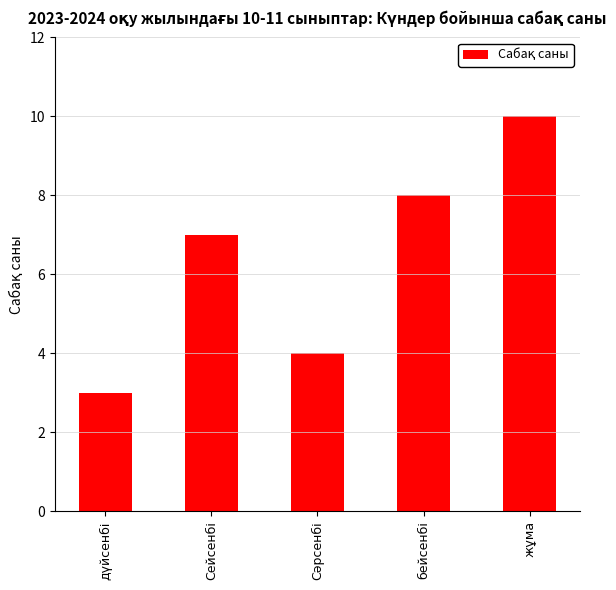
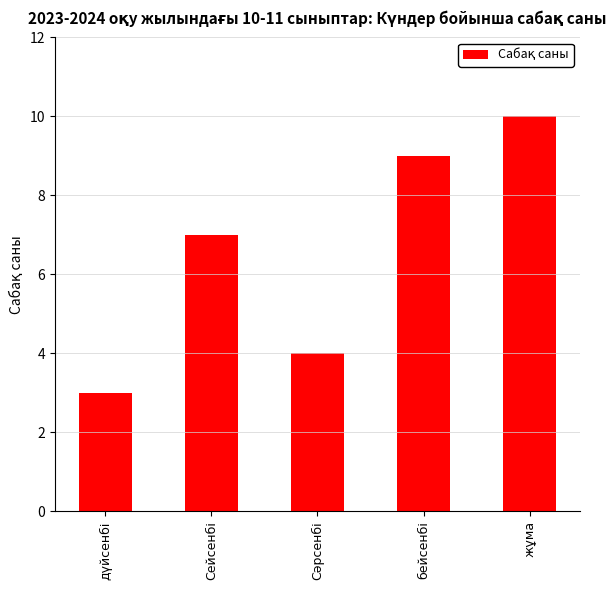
бейсенбі: 8 -> 9
